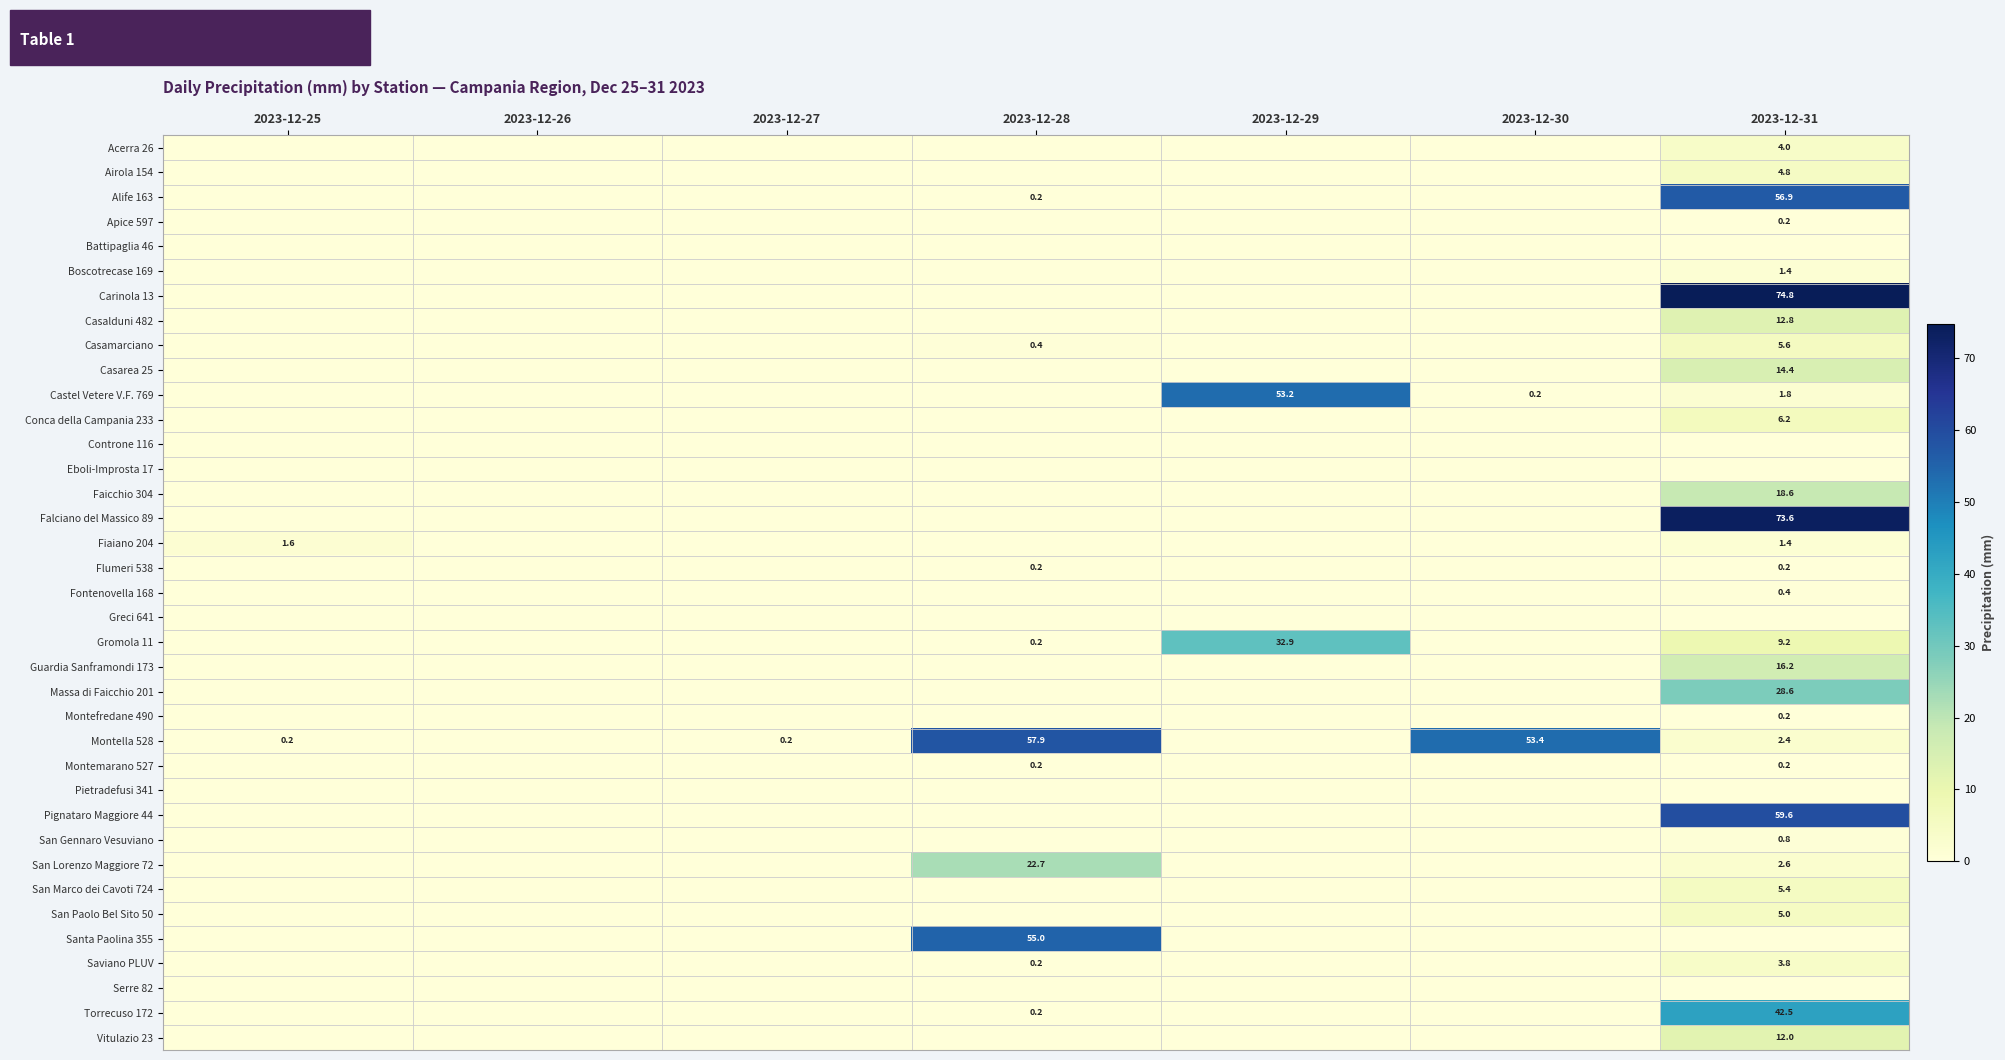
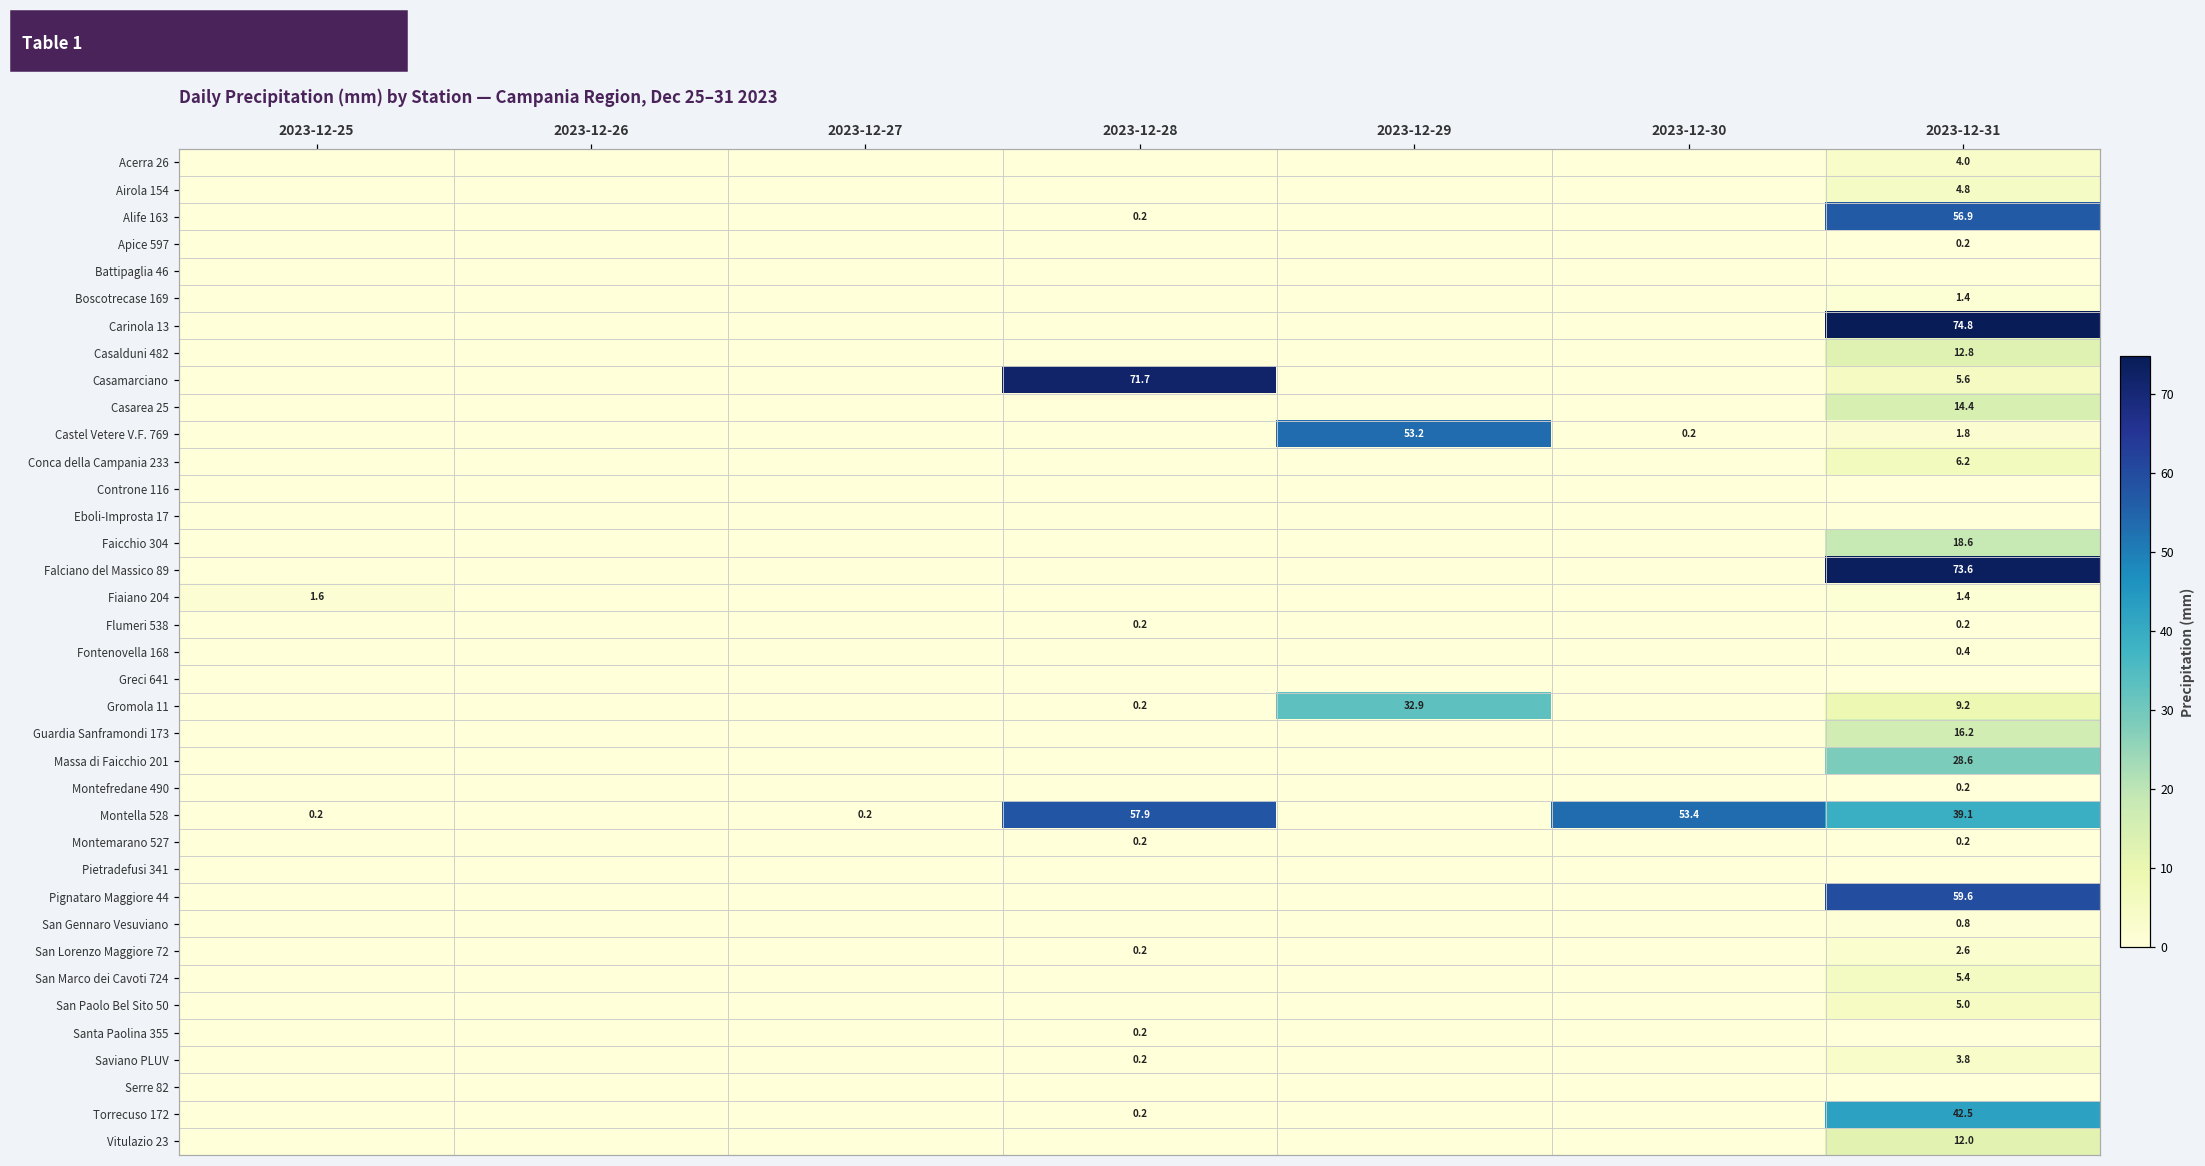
Casamarciano, 2023-12-28: 0.4 -> 71.7
Montella 528, 2023-12-31: 2.4 -> 39.1
San Lorenzo Maggiore 72, 2023-12-28: 22.7 -> 0.2
Santa Paolina 355, 2023-12-28: 55.0 -> 0.2
